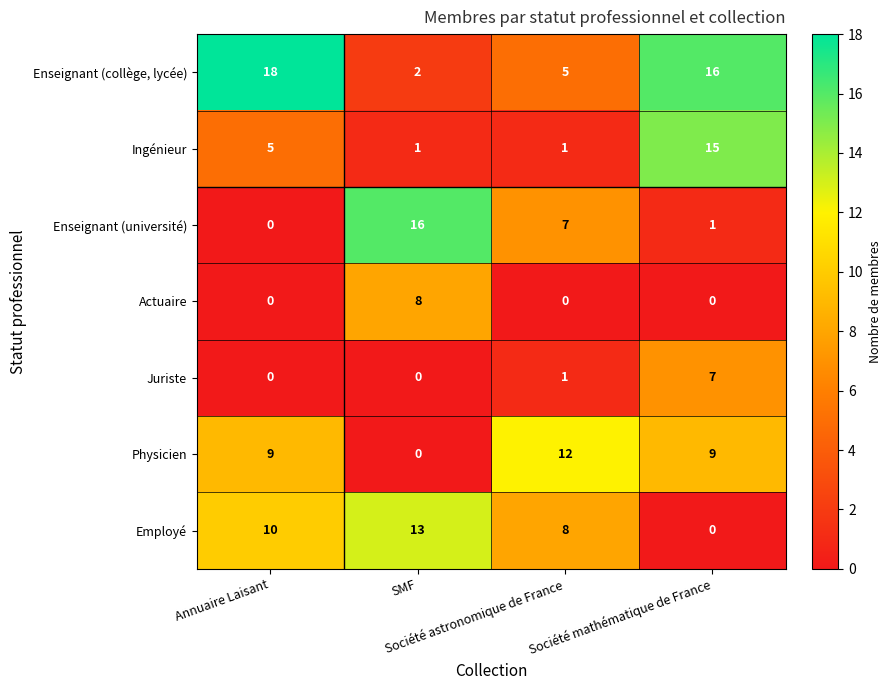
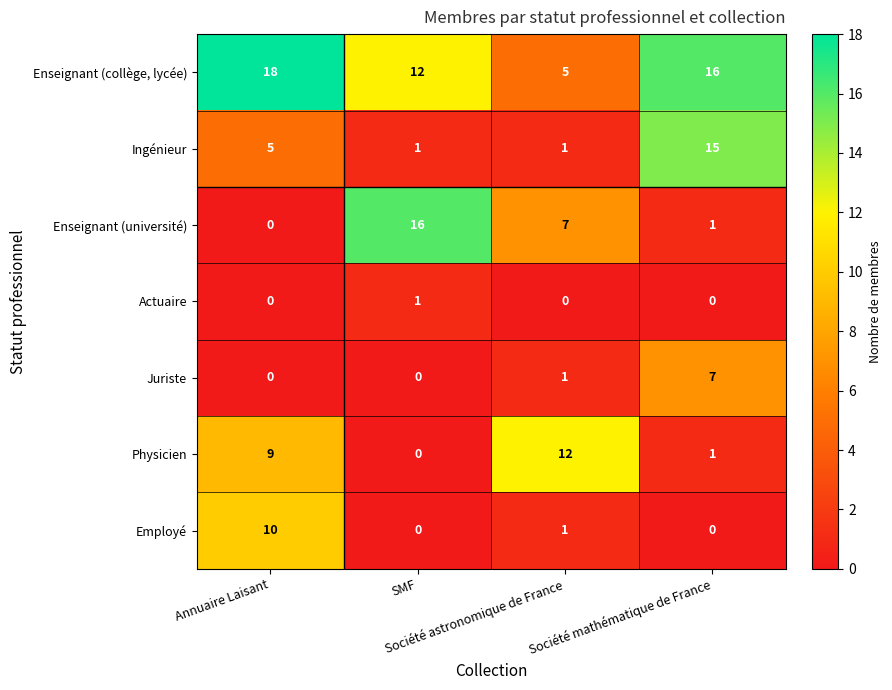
Enseignant (collège, lycée), SMF: 2 -> 12
Actuaire, SMF: 8 -> 1
Physicien, Société mathématique de France: 9 -> 1
Employé, SMF: 13 -> 0
Employé, Société astronomique de France: 8 -> 1
